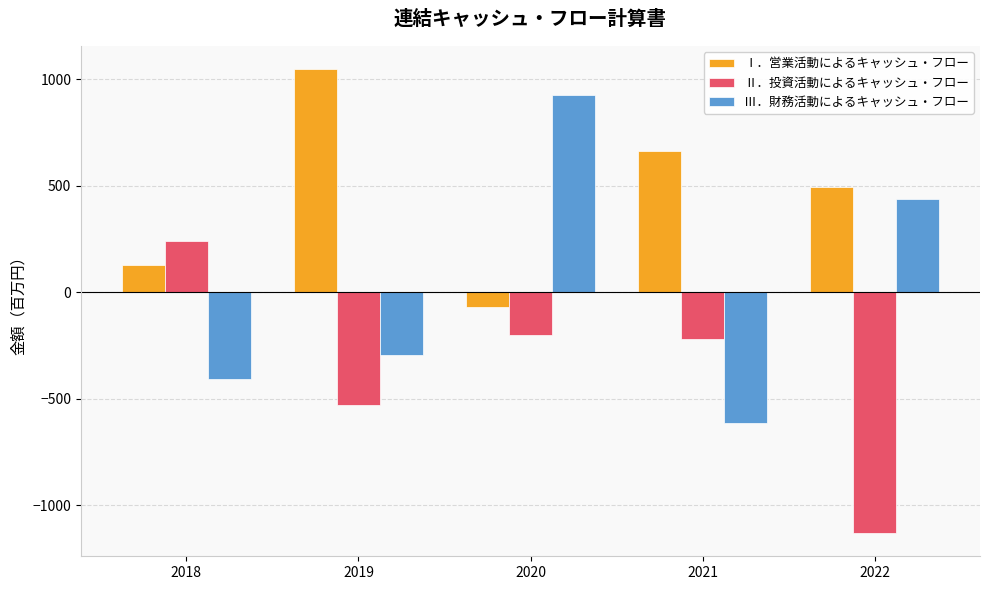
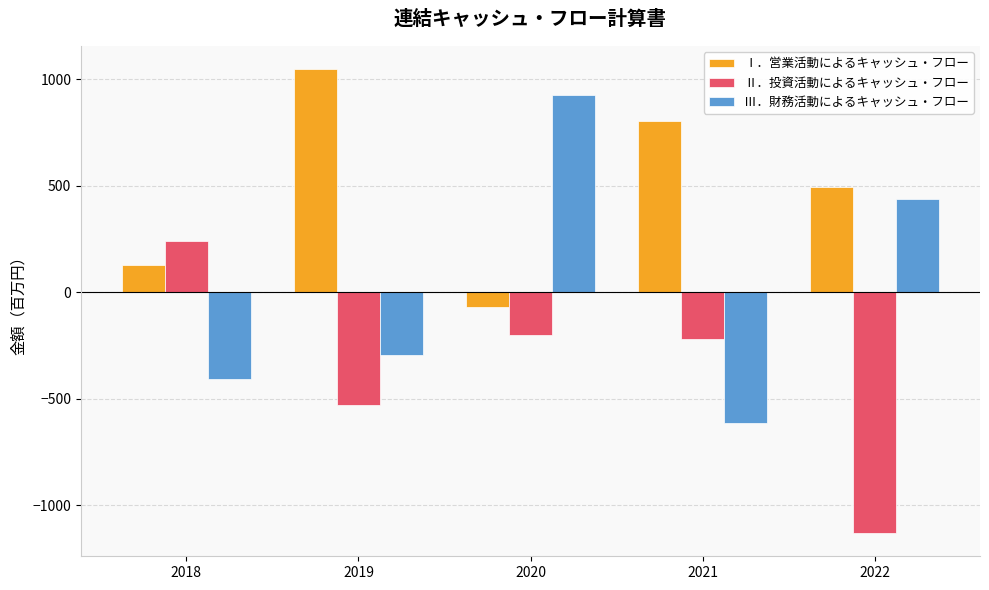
Ⅰ．営業活動によるキャッシュ・フロー, 2021: 660 -> 800
